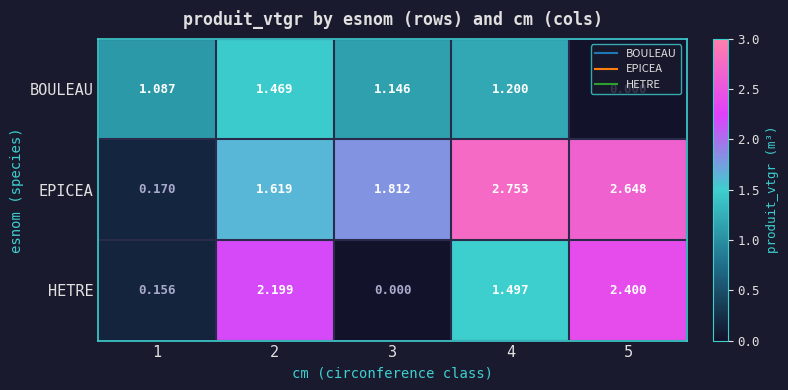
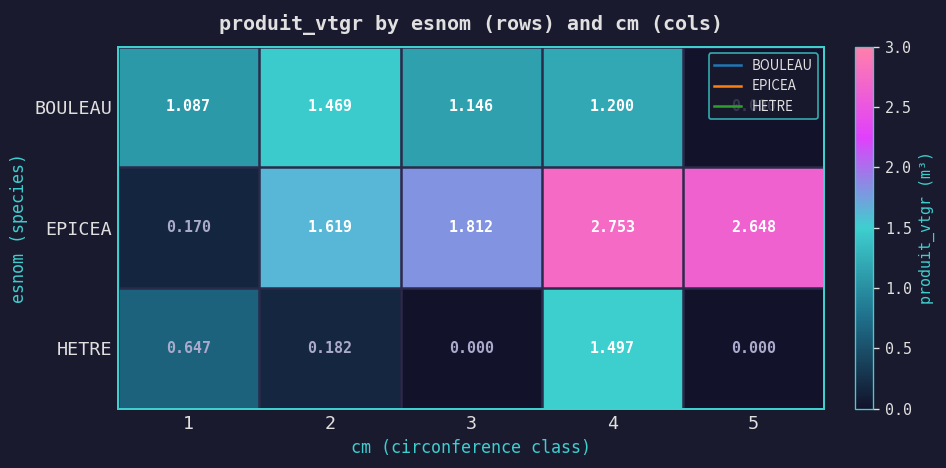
HETRE, 1: 0.156 -> 0.647
HETRE, 2: 2.199 -> 0.182
HETRE, 5: 2.400 -> 0.000
